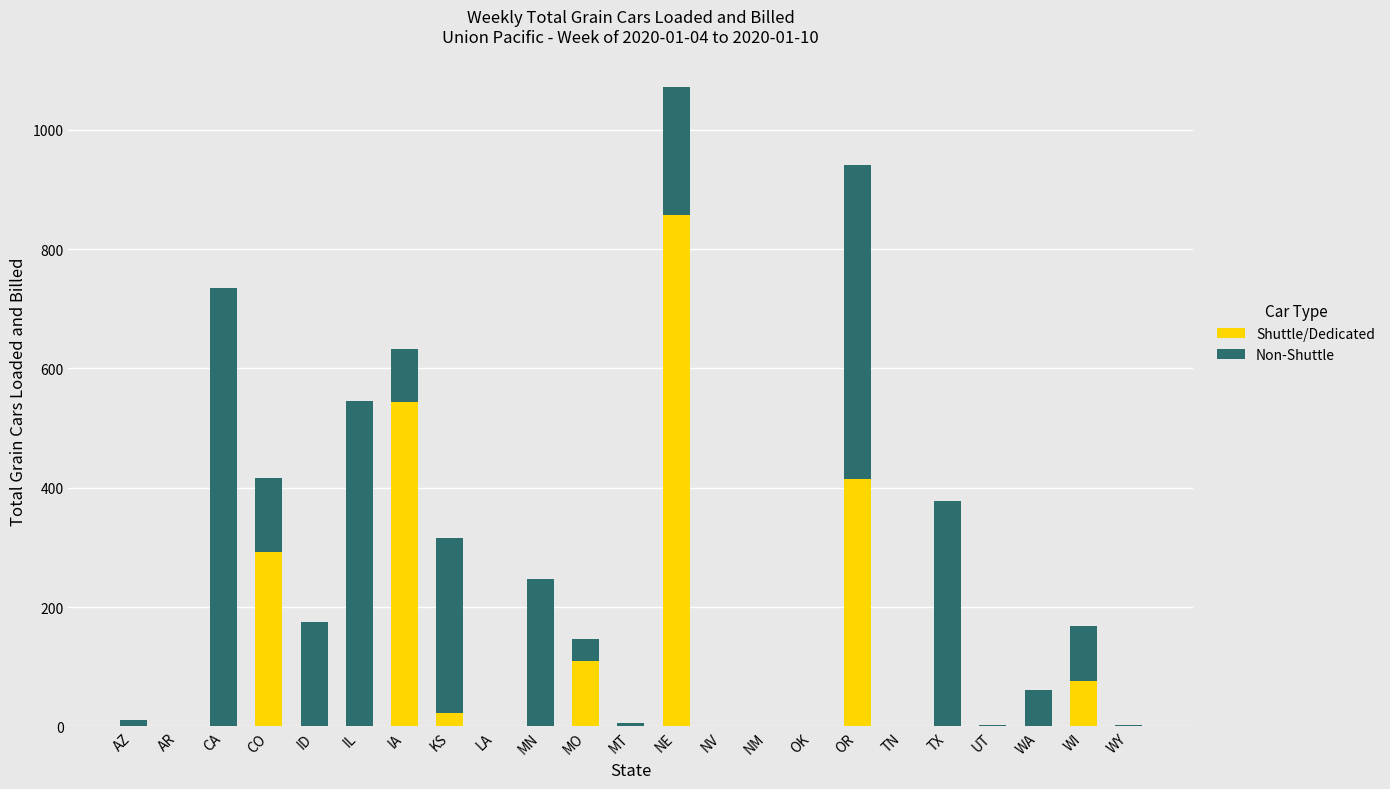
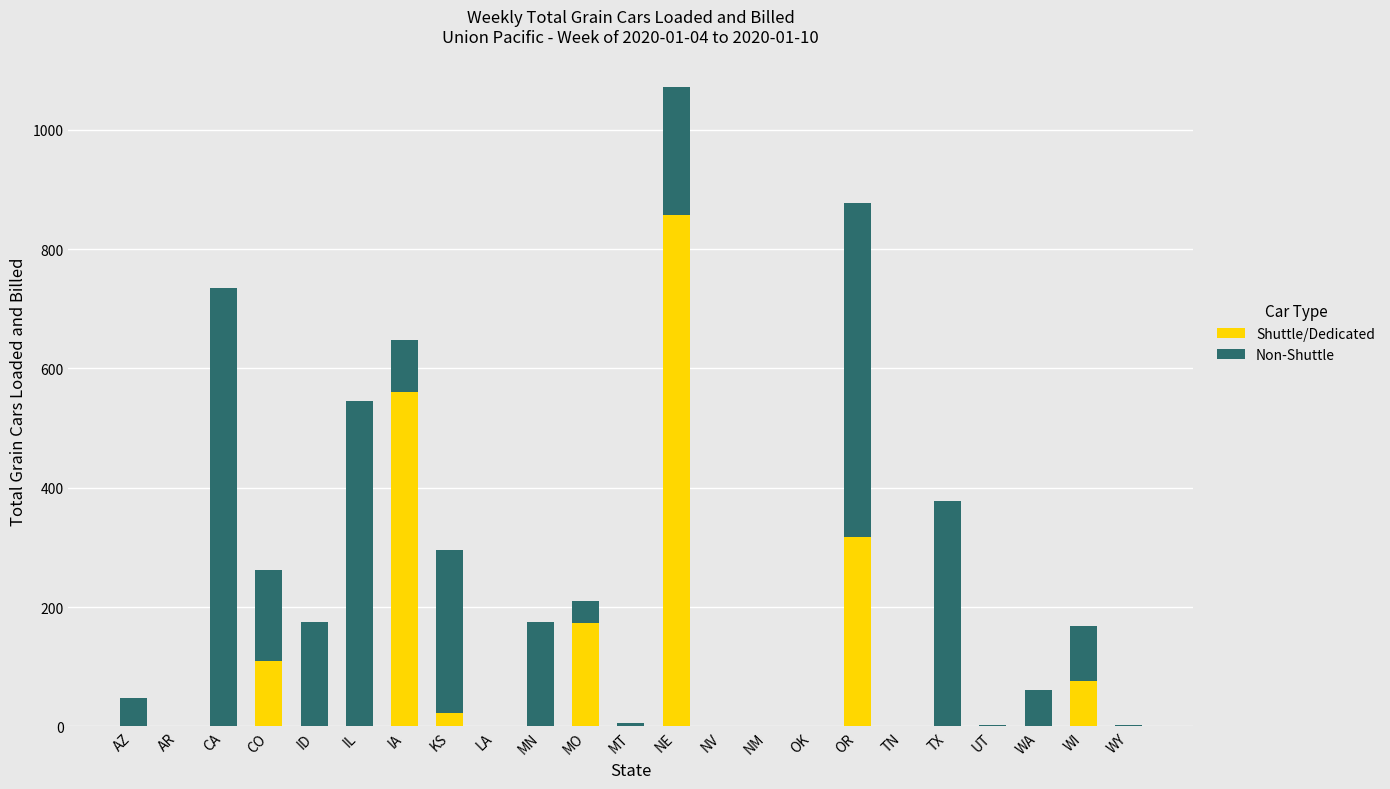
Non-Shuttle, AZ: 10 -> 50
Shuttle/Dedicated, CO: 290 -> 110
Non-Shuttle, CO: 130 -> 150
Shuttle/Dedicated, IA: 540 -> 560
Non-Shuttle, KS: 290 -> 270
Non-Shuttle, MN: 250 -> 180
Shuttle/Dedicated, MO: 110 -> 170
Shuttle/Dedicated, OR: 410 -> 320
Non-Shuttle, OR: 530 -> 560
